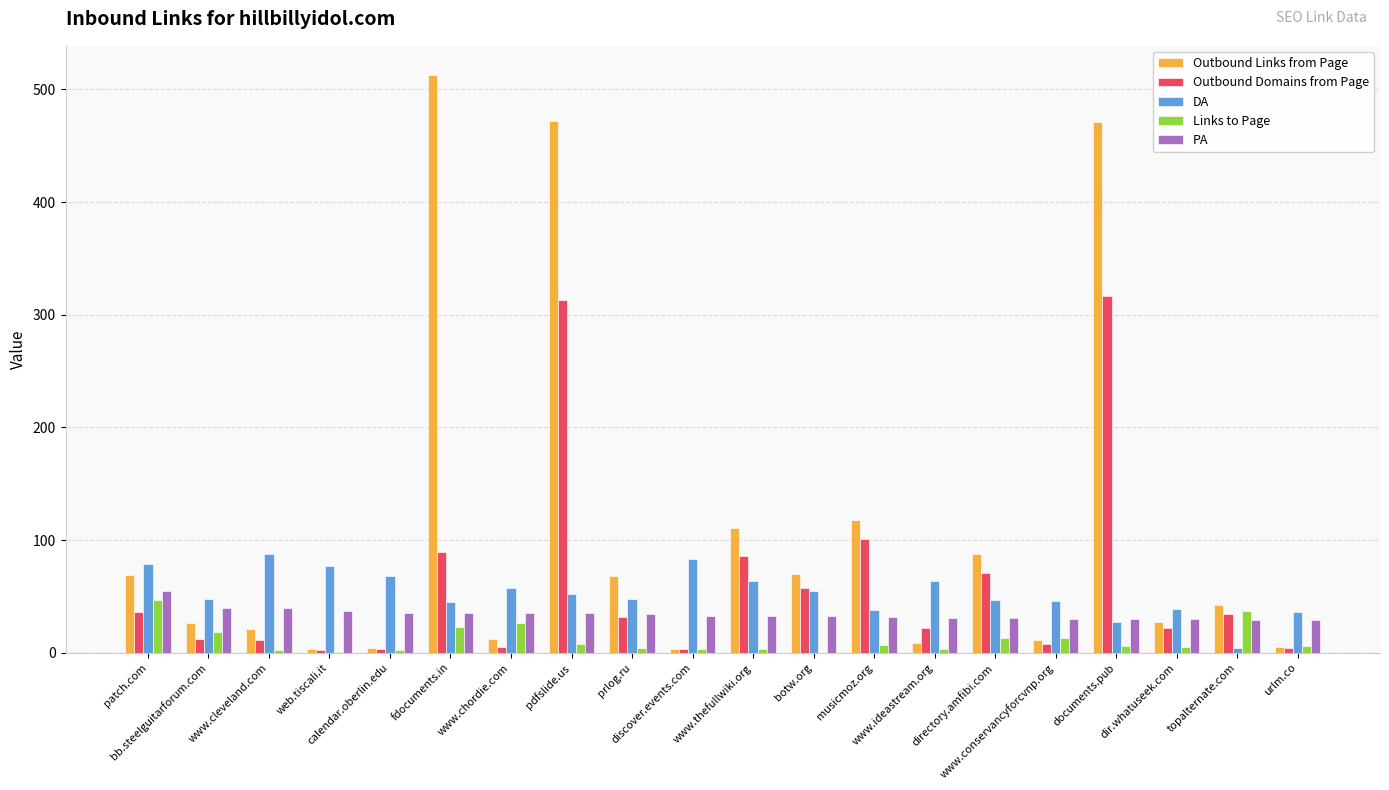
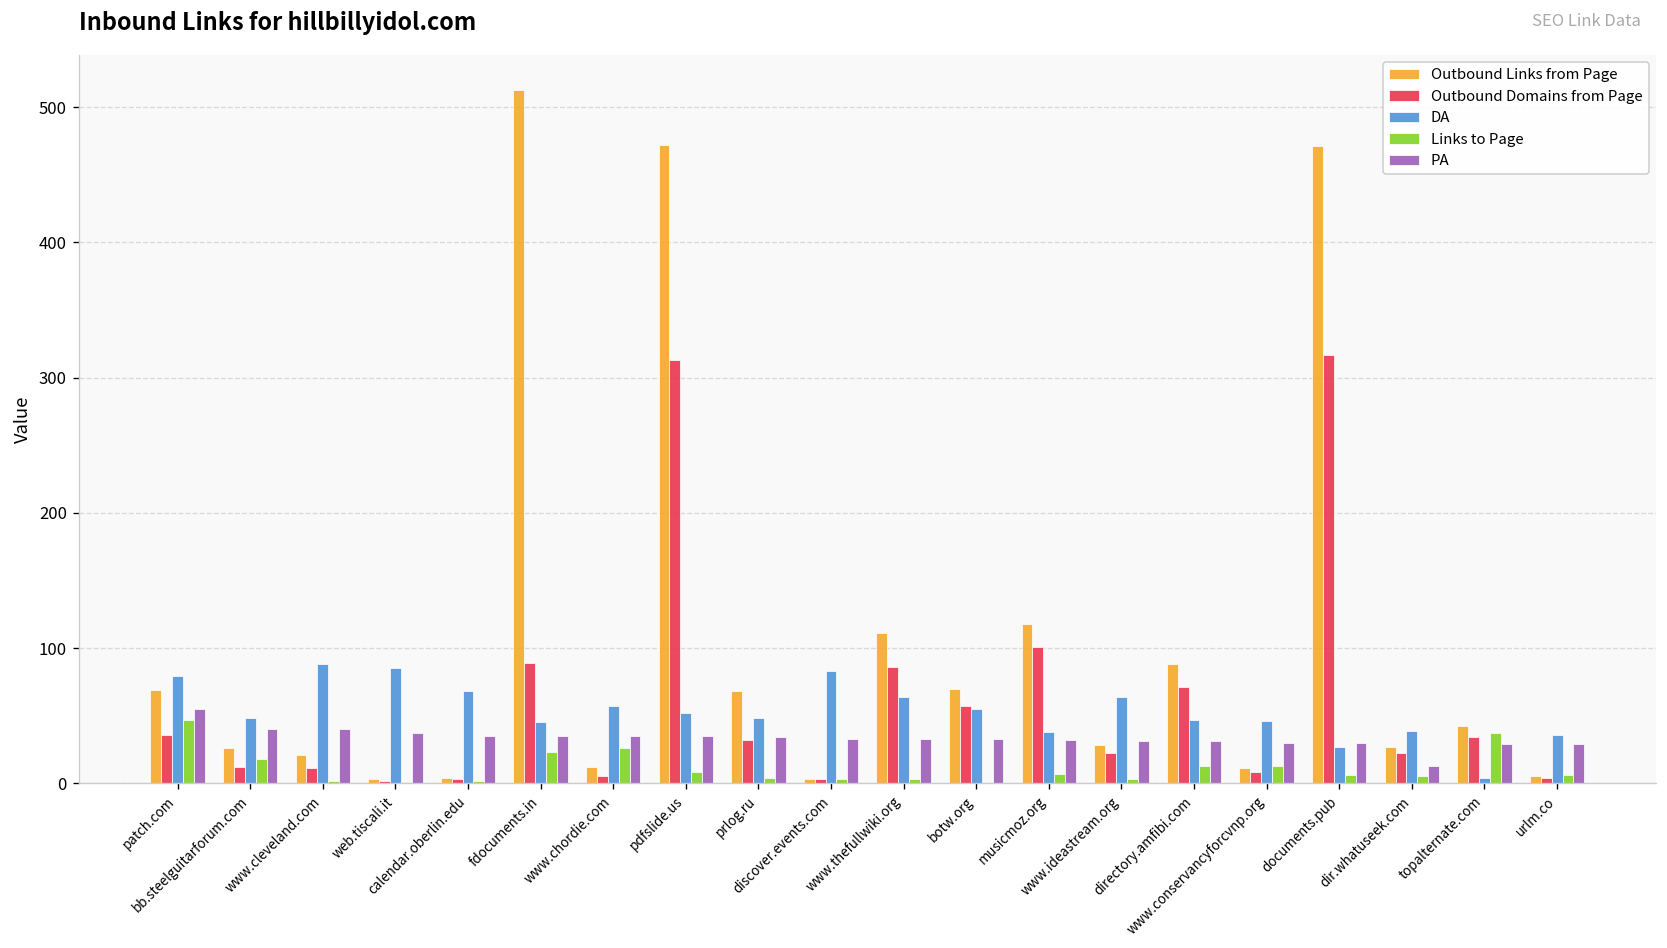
DA, web.tiscali.it: 77 -> 85
Outbound Links from Page, www.ideastream.org: 9 -> 28
PA, dir.whatuseek.com: 30 -> 13
